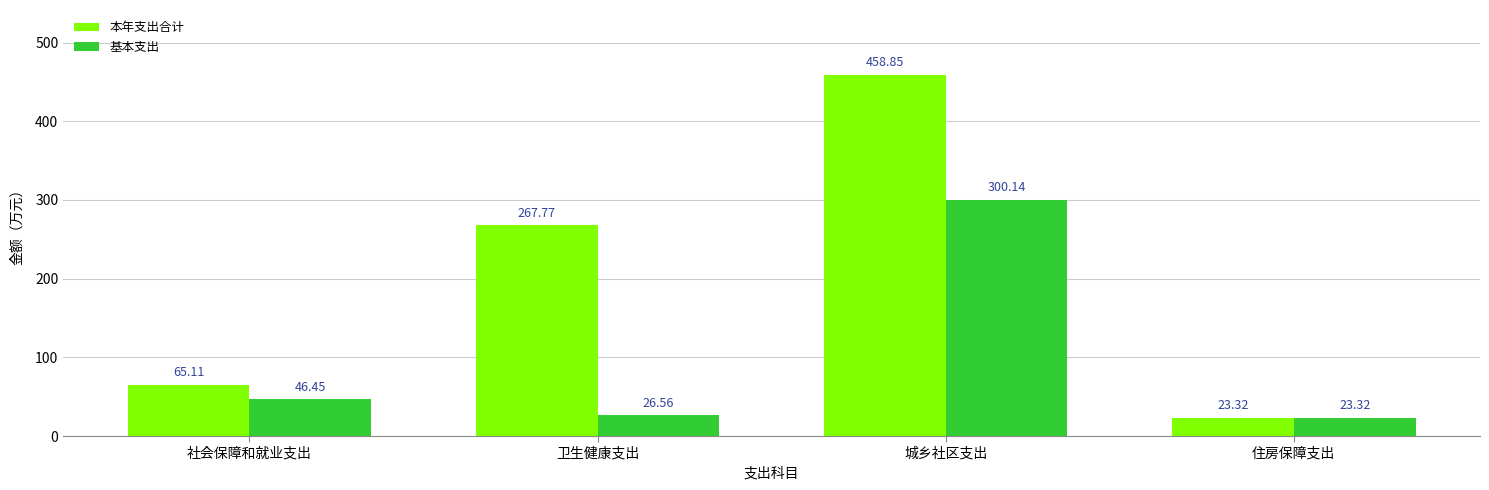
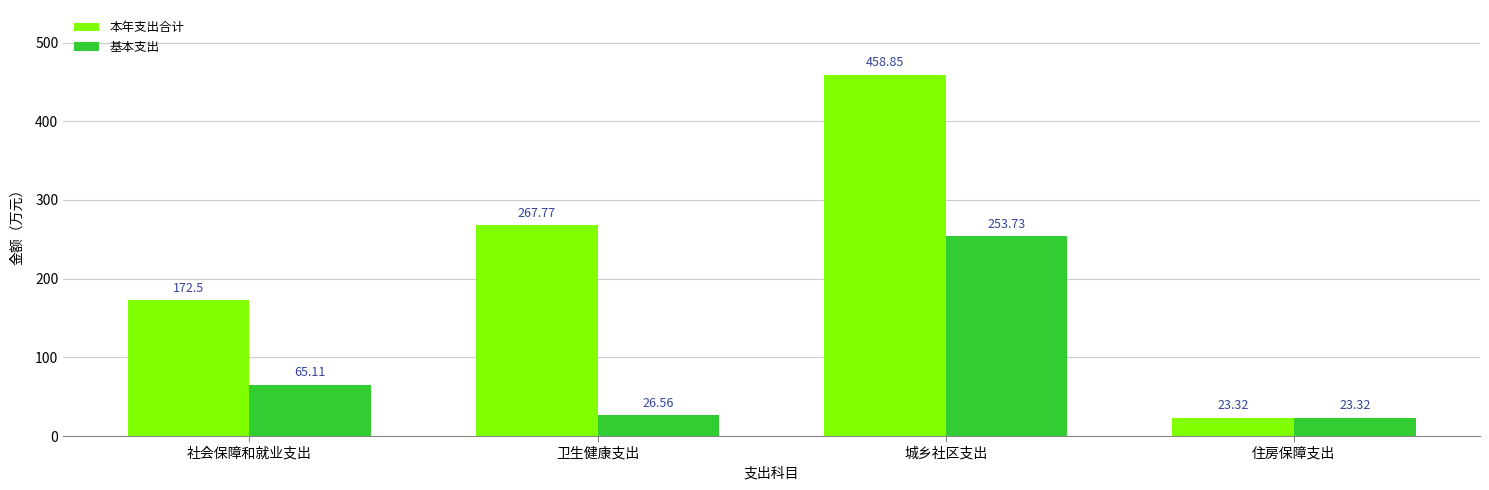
本年支出合计, 社会保障和就业支出: 65.11 -> 172.5
基本支出, 社会保障和就业支出: 46.45 -> 65.11
基本支出, 城乡社区支出: 300.14 -> 253.73
